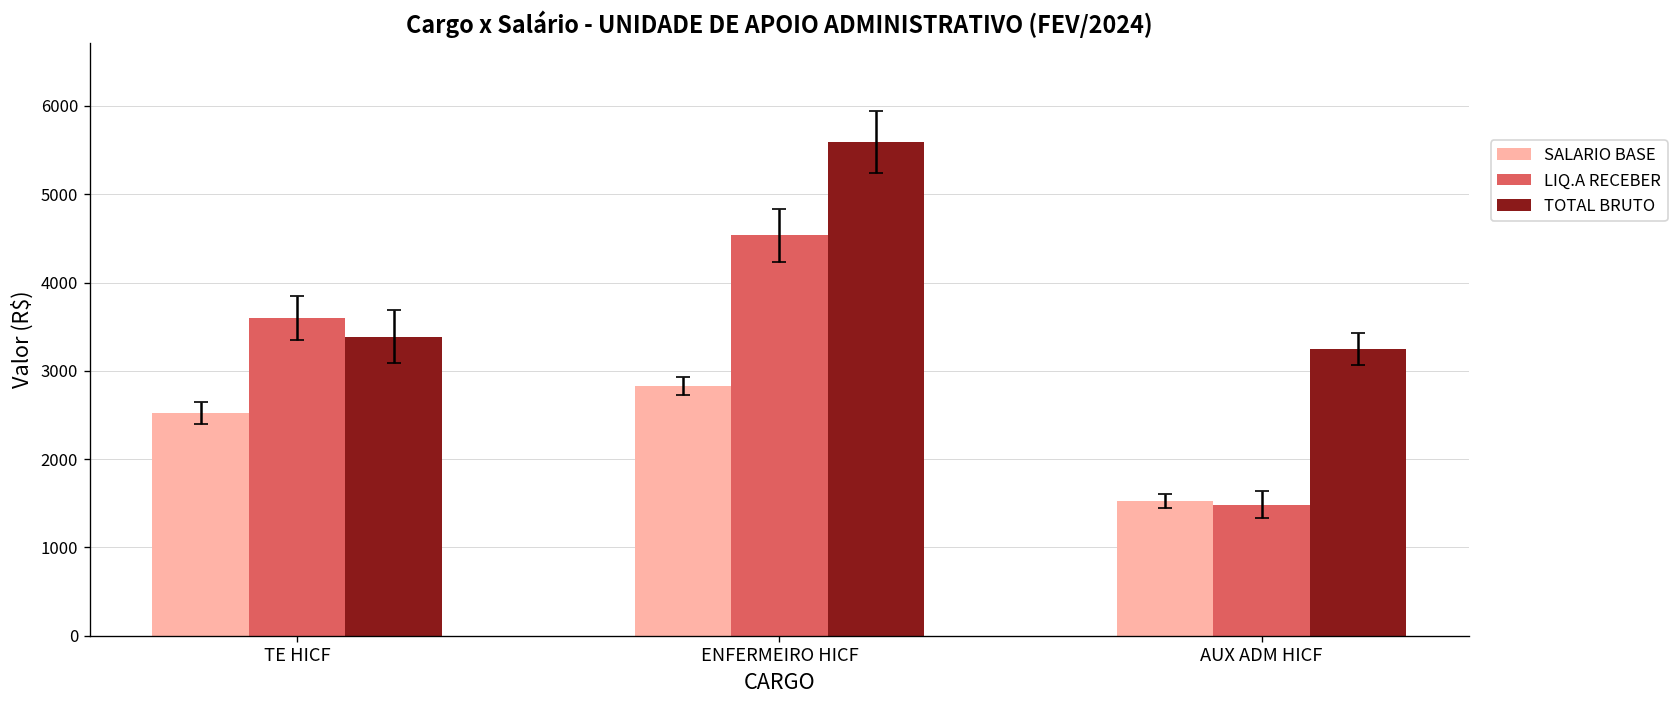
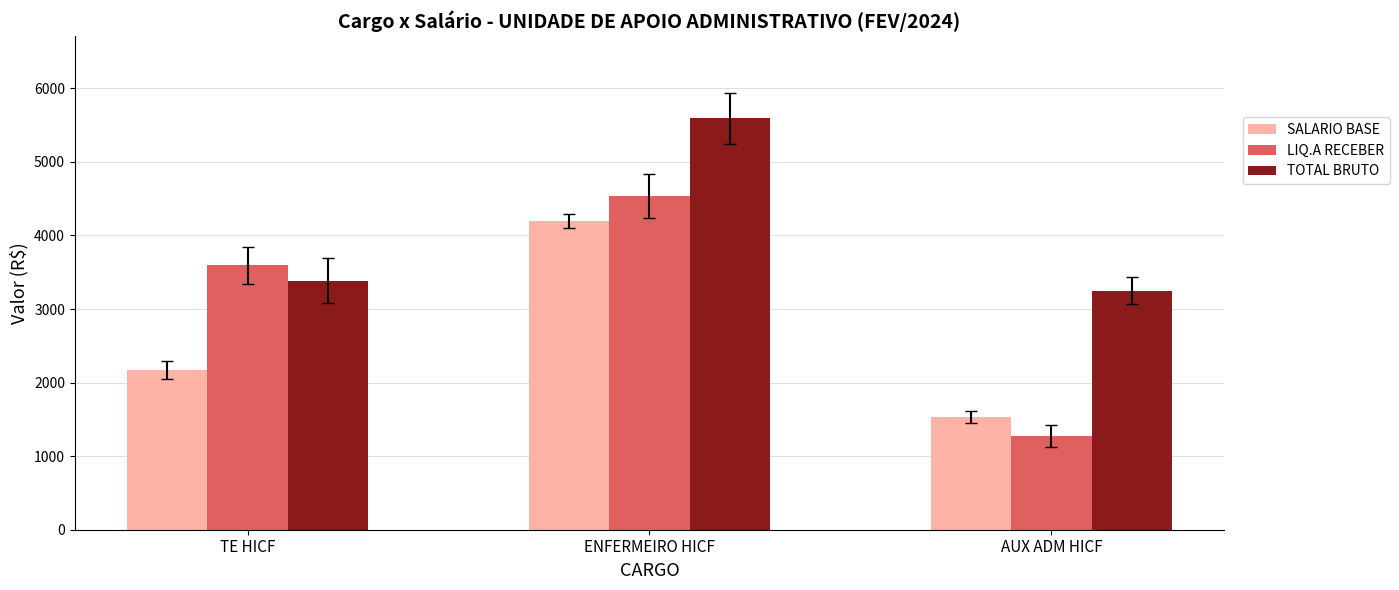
SALARIO BASE, TE HICF: 2500 -> 2200
SALARIO BASE, ENFERMEIRO HICF: 2800 -> 4200
LIQ.A RECEBER, AUX ADM HICF: 1500 -> 1300
